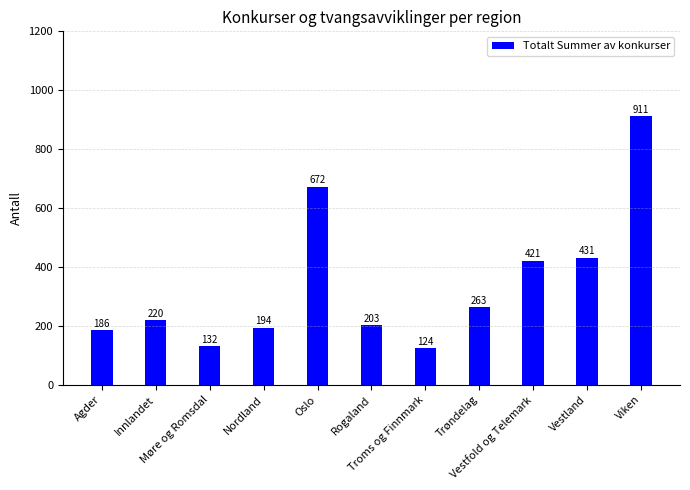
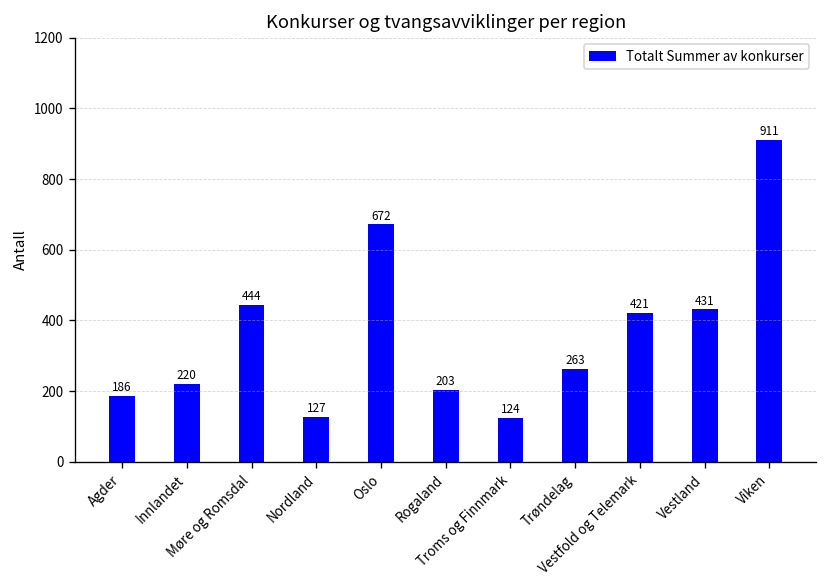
Møre og Romsdal: 132 -> 444
Nordland: 194 -> 127
